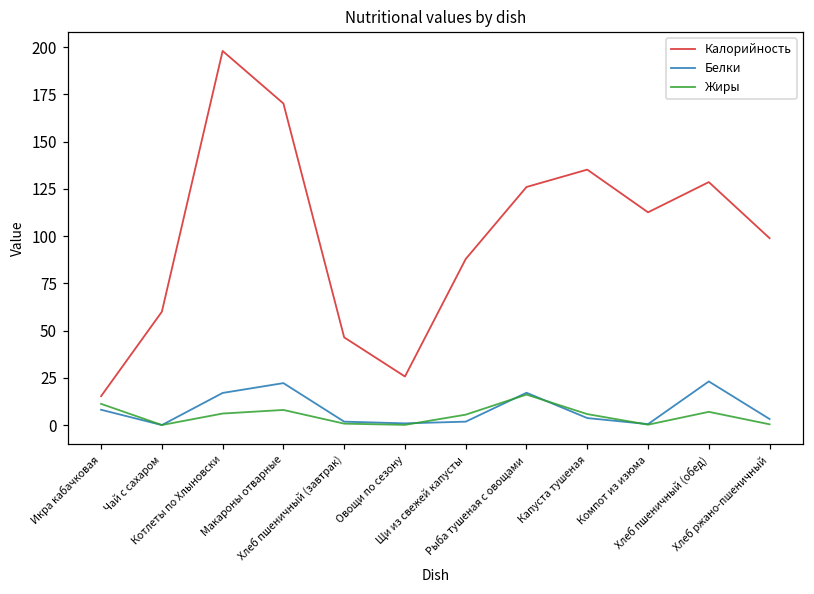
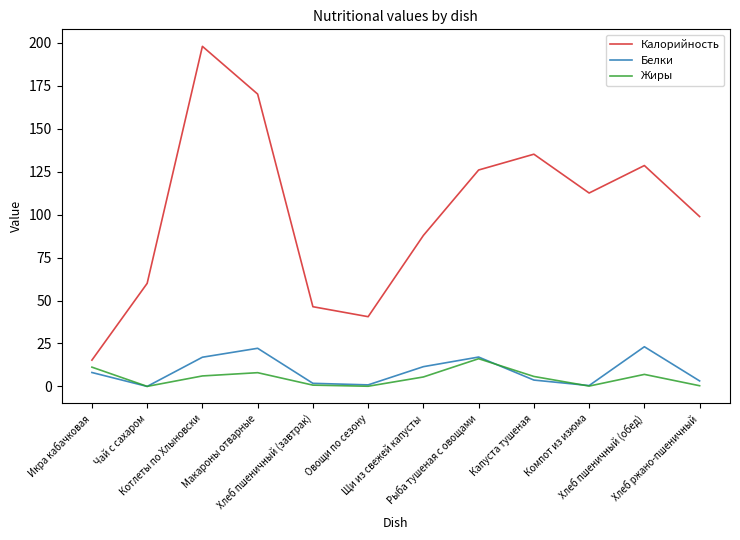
Калорийность, Овощи по сезону: 26 -> 41
Белки, Щи из свежей капусты: 2 -> 12
